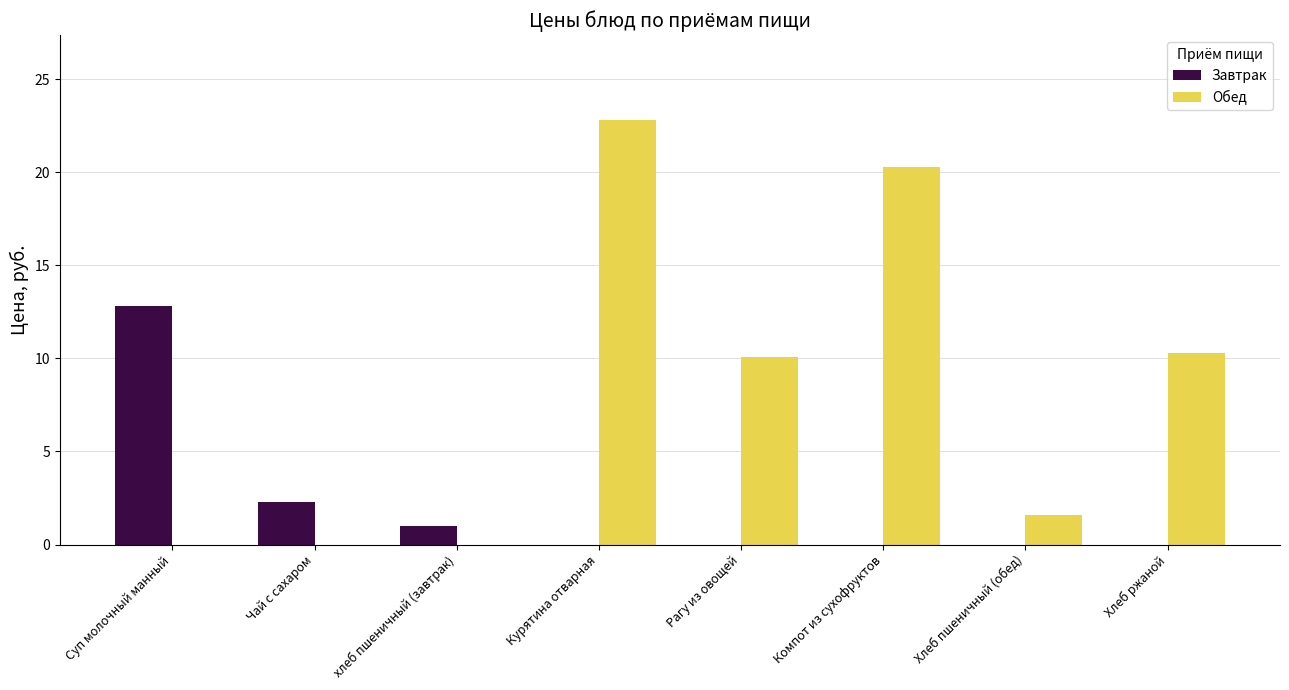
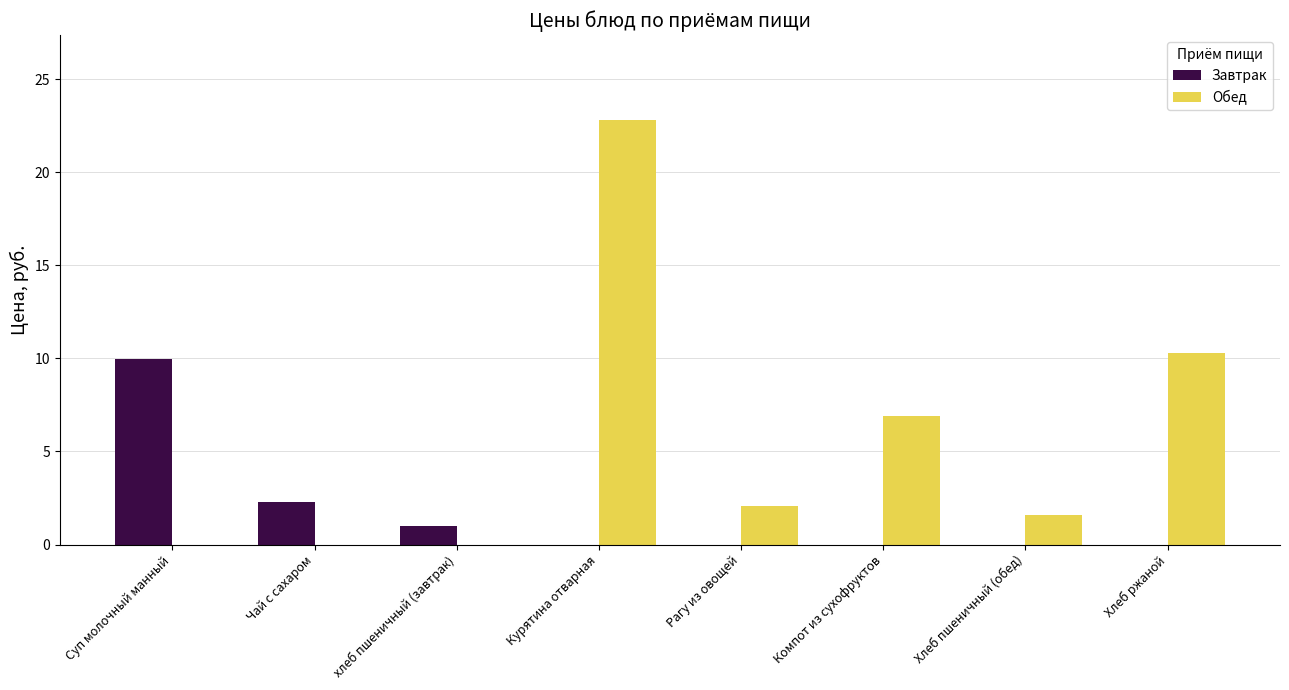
Завтрак, Суп молочный манный: 12.8 -> 10.0
Обед, Рагу из овощей: 10.1 -> 2.1
Обед, Компот из сухофруктов: 20.3 -> 6.9
